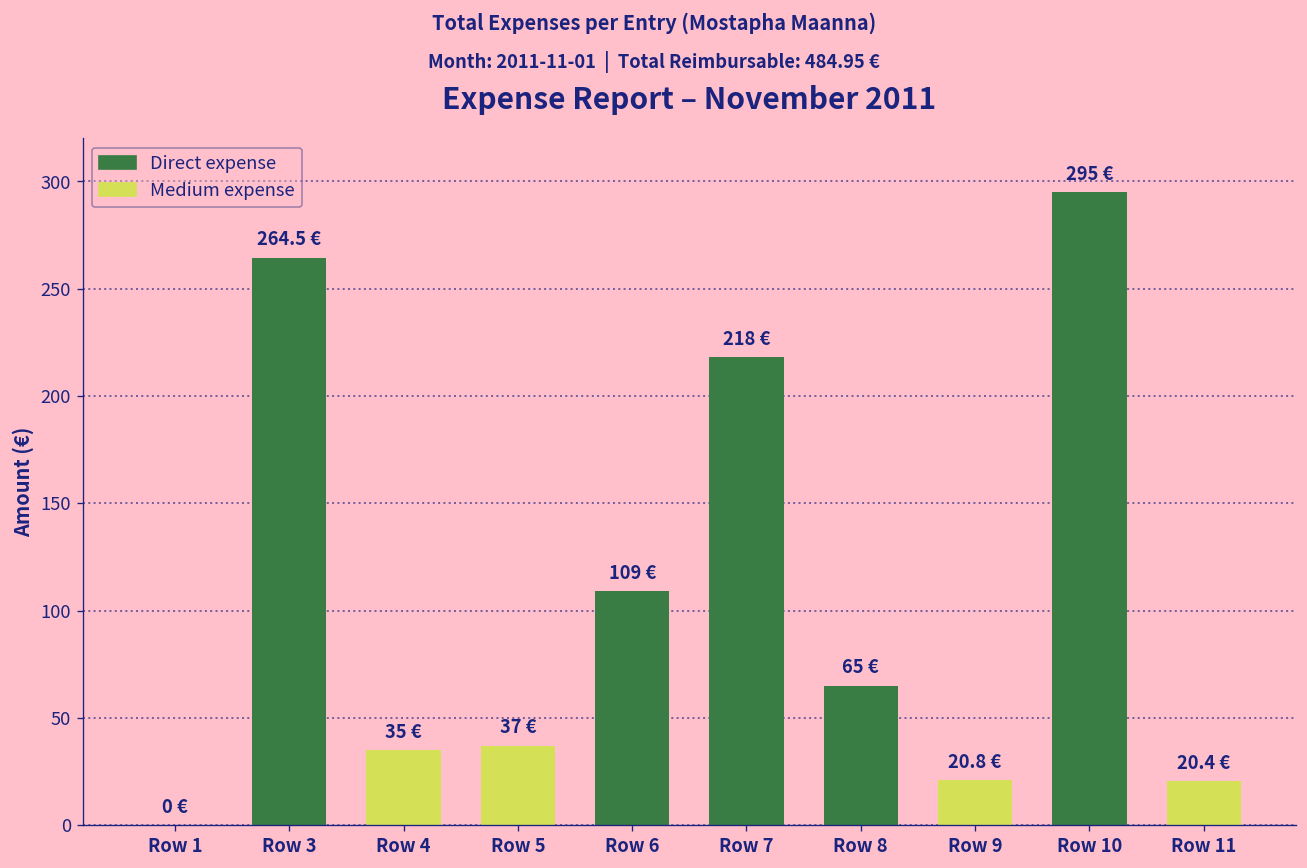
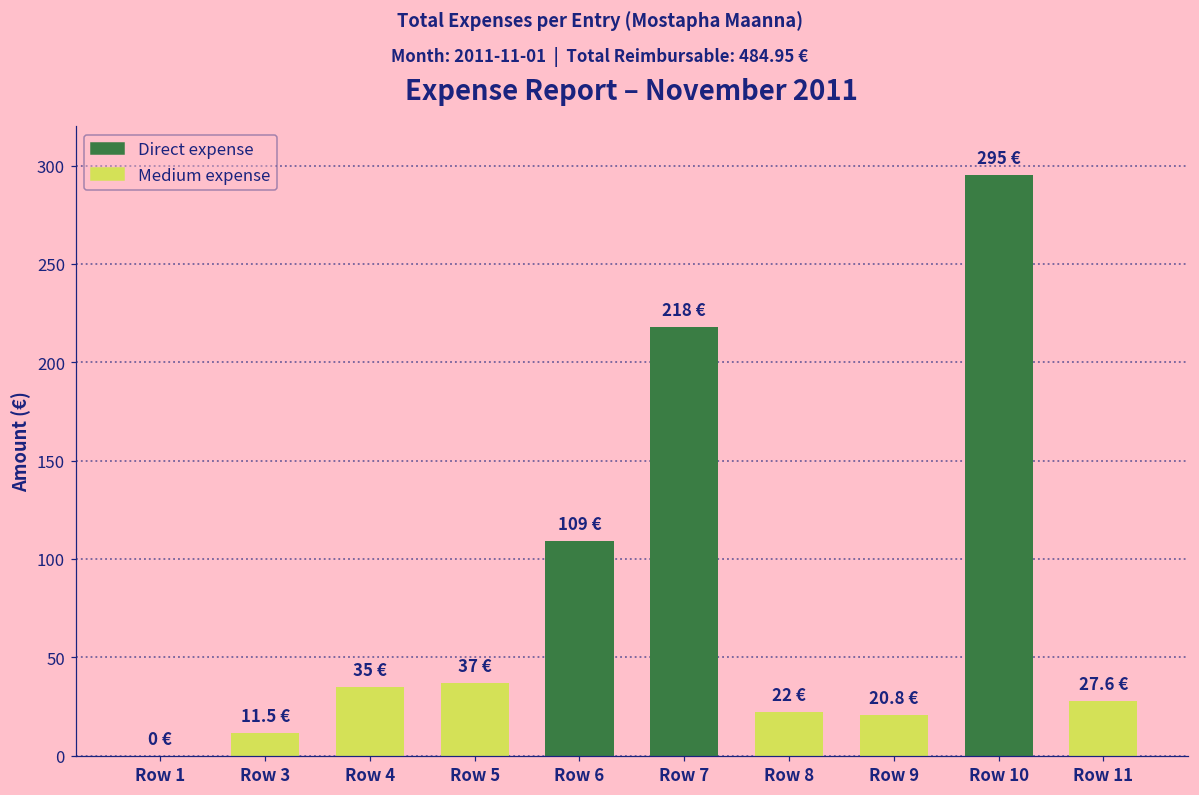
Row 3: 264.5 -> 11.5
Row 8: 65 -> 22
Row 11: 20.4 -> 27.6
